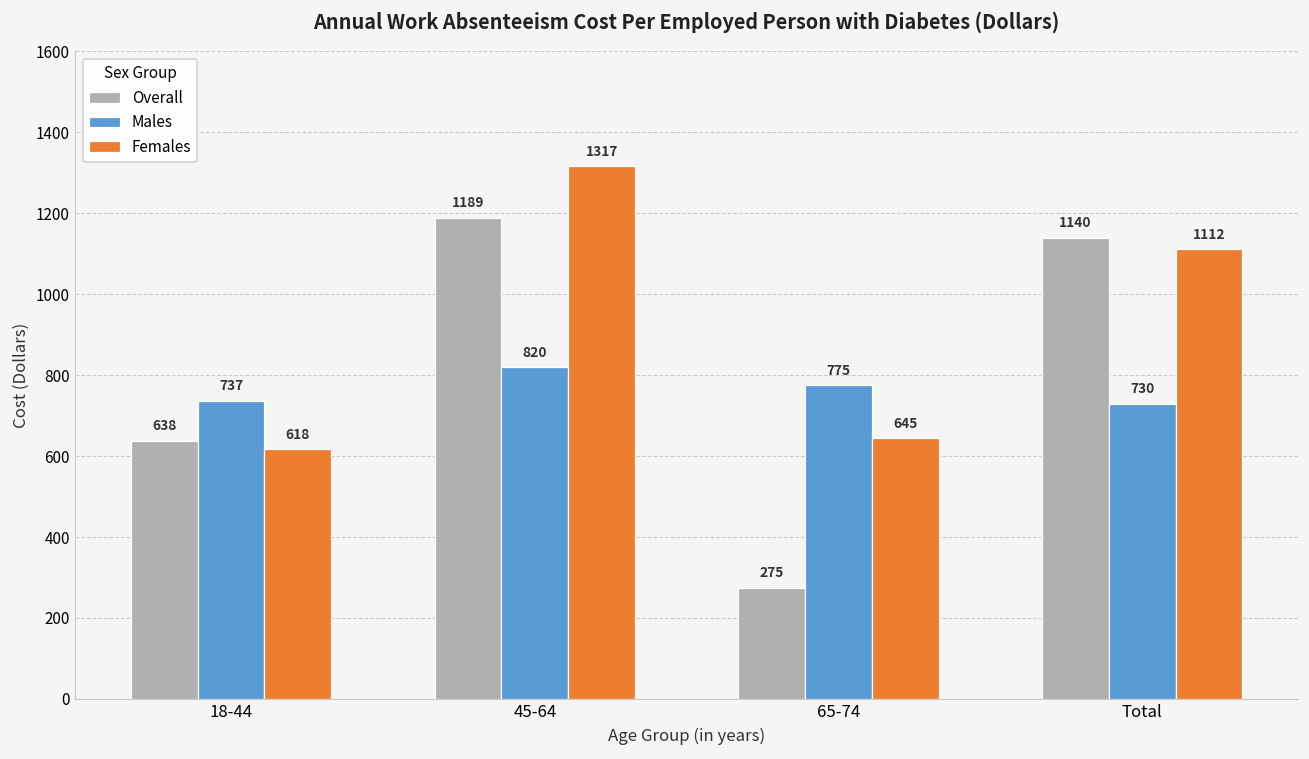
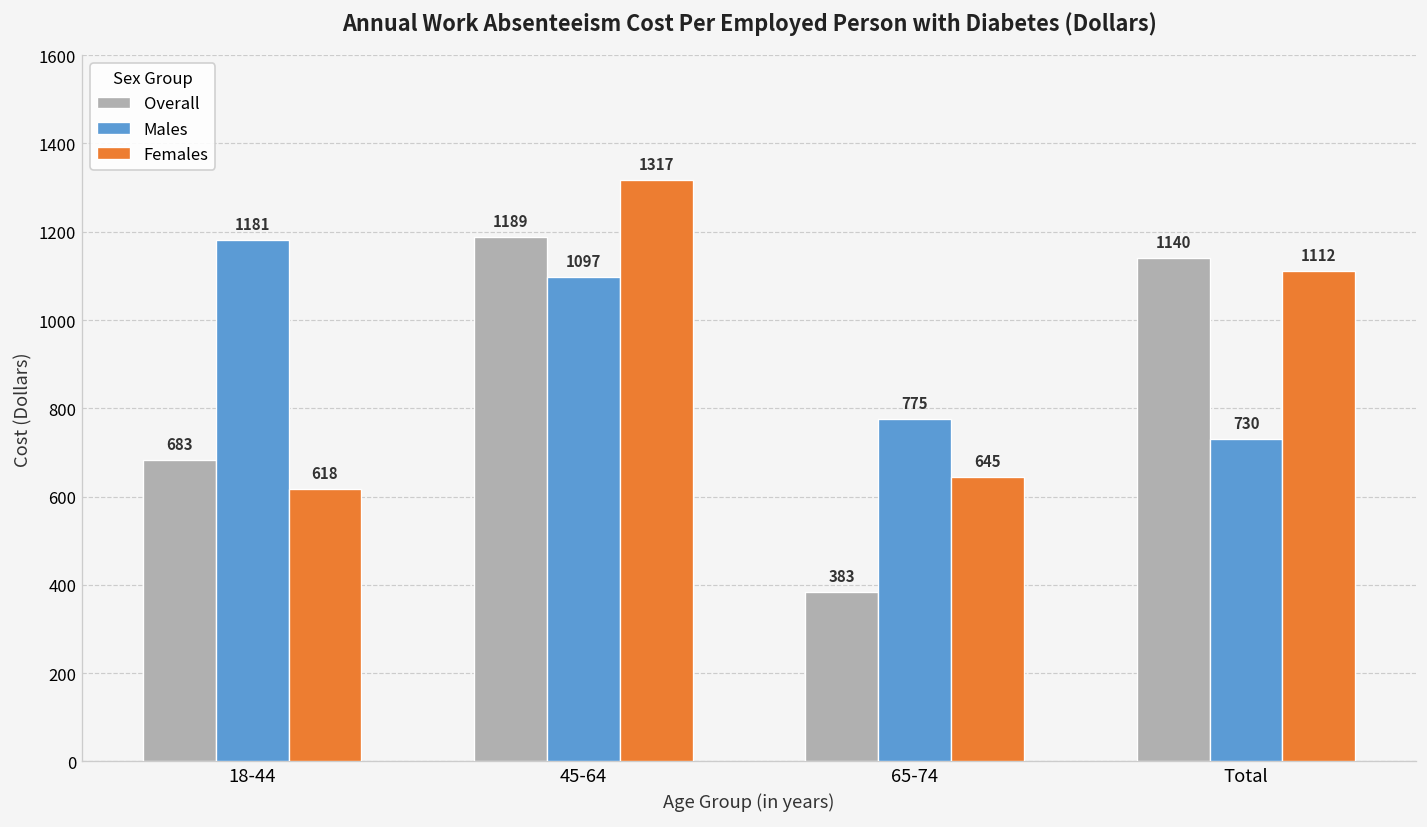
Overall, 18-44: 638 -> 683
Males, 18-44: 737 -> 1181
Males, 45-64: 820 -> 1097
Overall, 65-74: 275 -> 383
